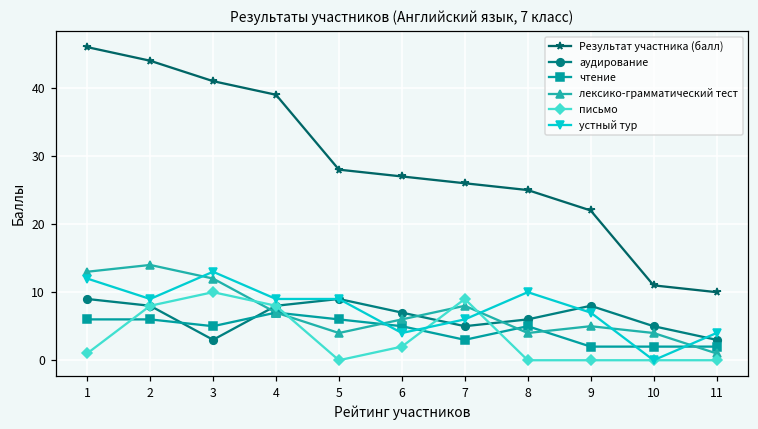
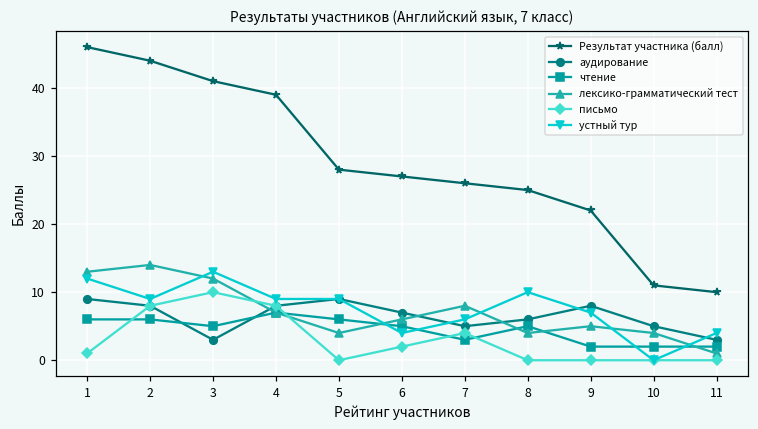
письмо, 7: 9 -> 4
